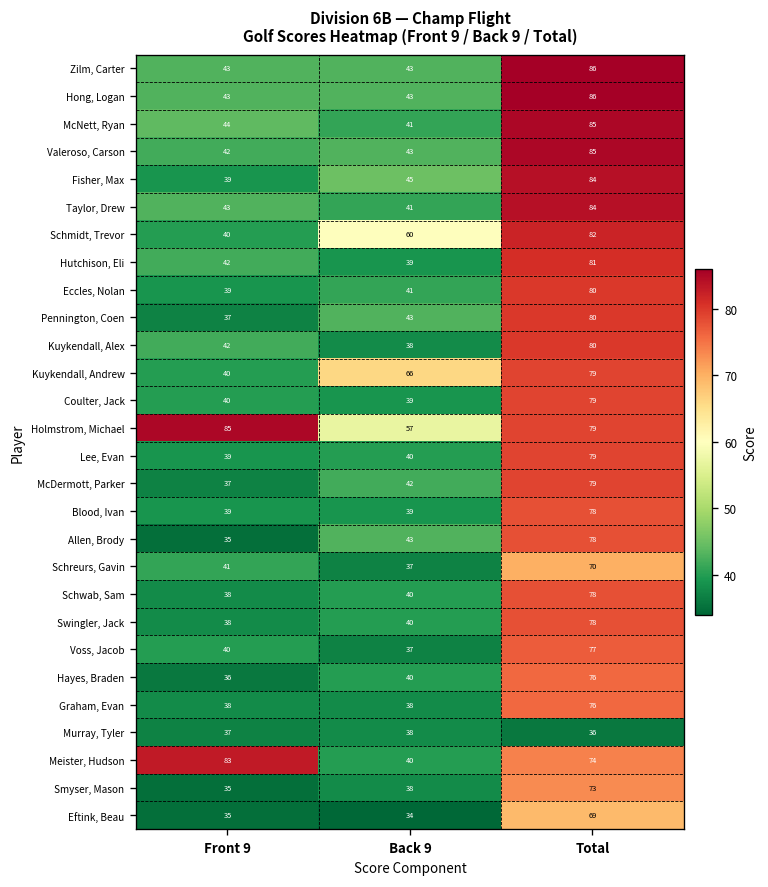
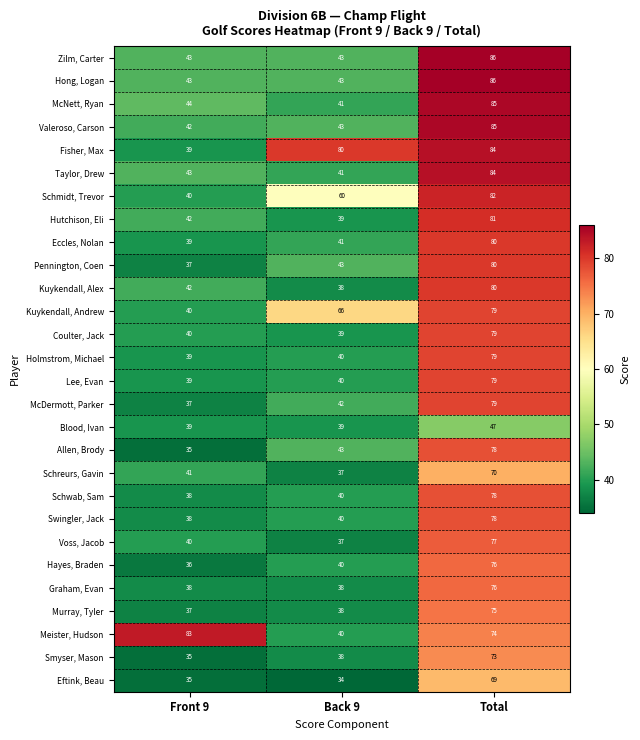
Fisher, Max, Back 9: 45 -> 80
Holmstrom, Michael, Front 9: 85 -> 39
Holmstrom, Michael, Back 9: 57 -> 40
Blood, Ivan, Total: 78 -> 47
Murray, Tyler, Total: 36 -> 75
